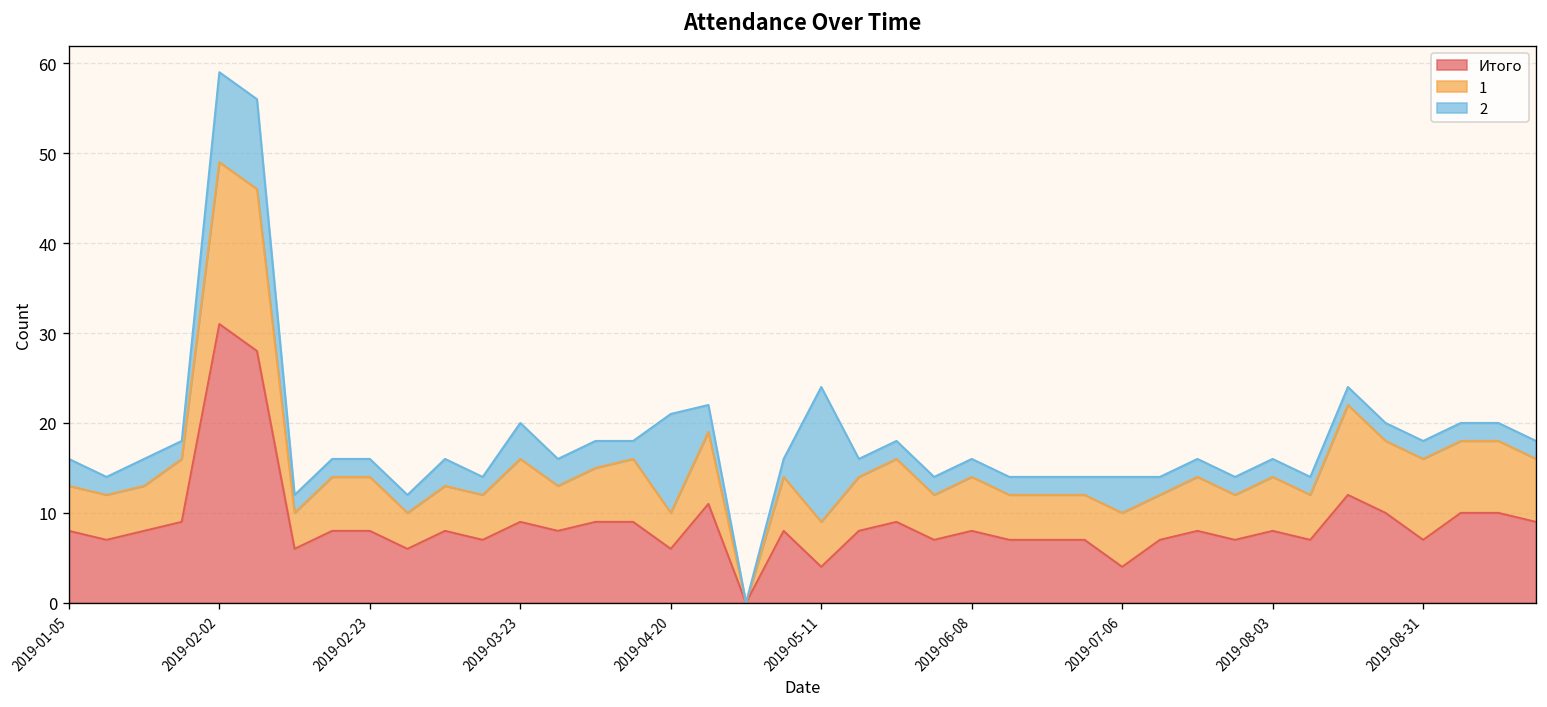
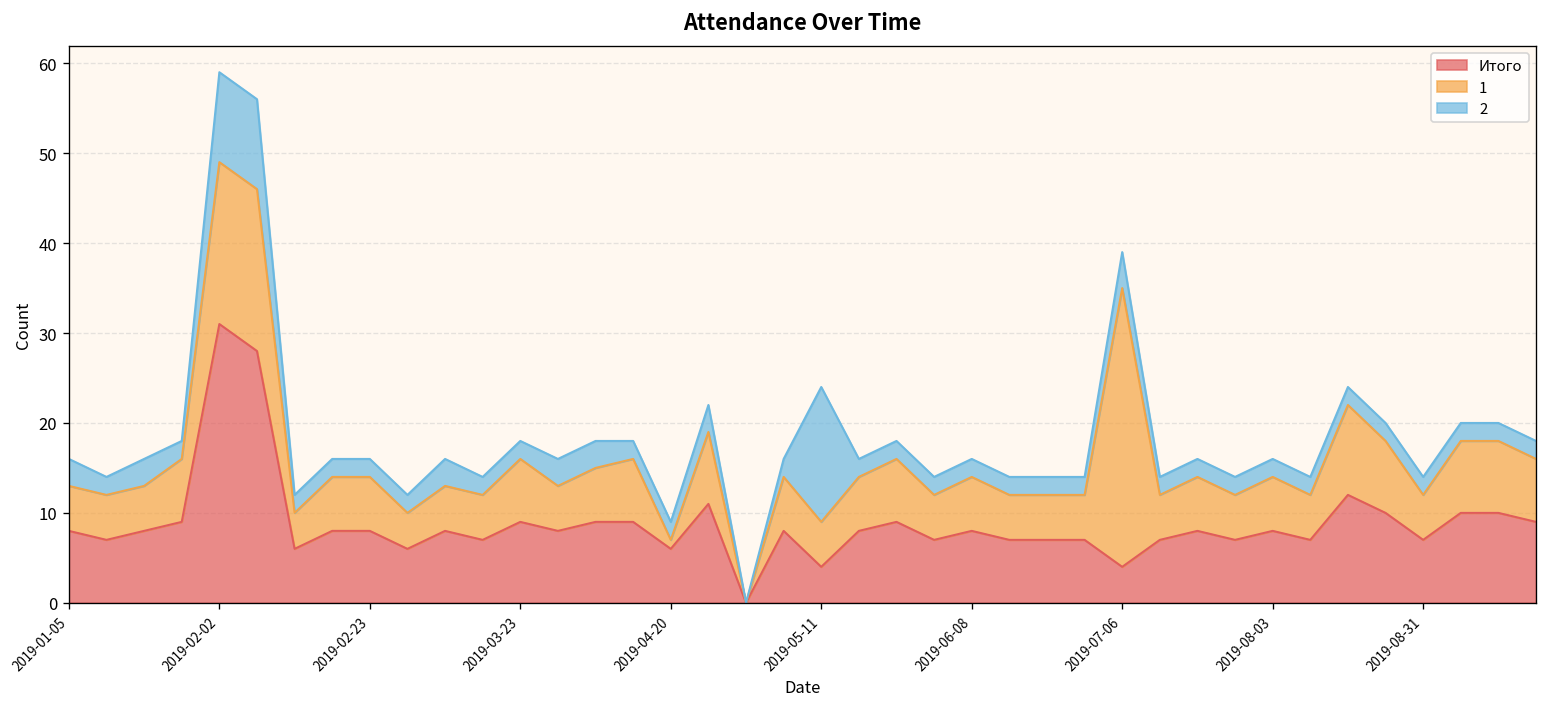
2, 2019-03-23: 4 -> 2
1, 2019-04-20: 4 -> 1
2, 2019-04-20: 11 -> 2
1, 2019-07-06: 6 -> 31
1, 2019-08-31: 9 -> 5
